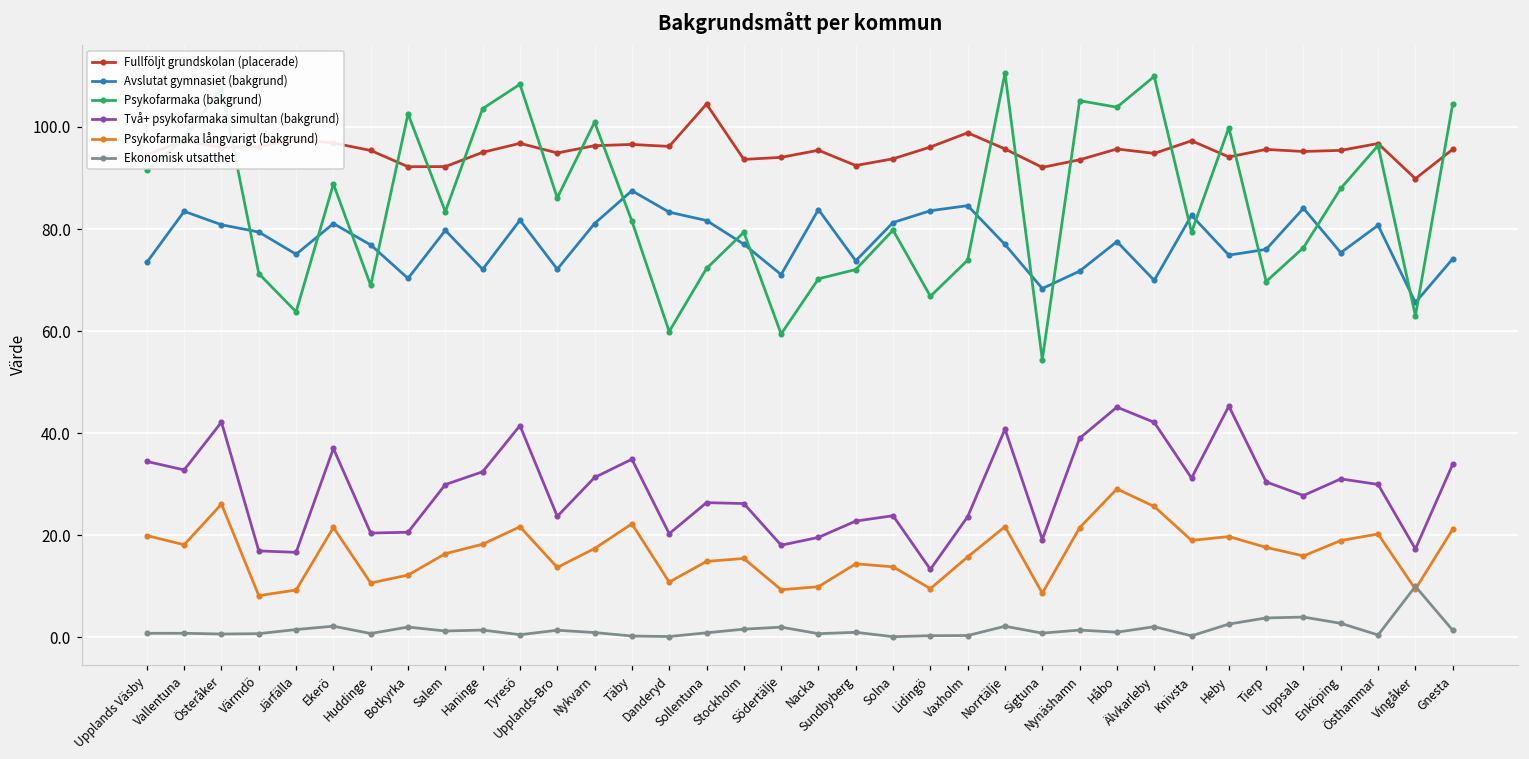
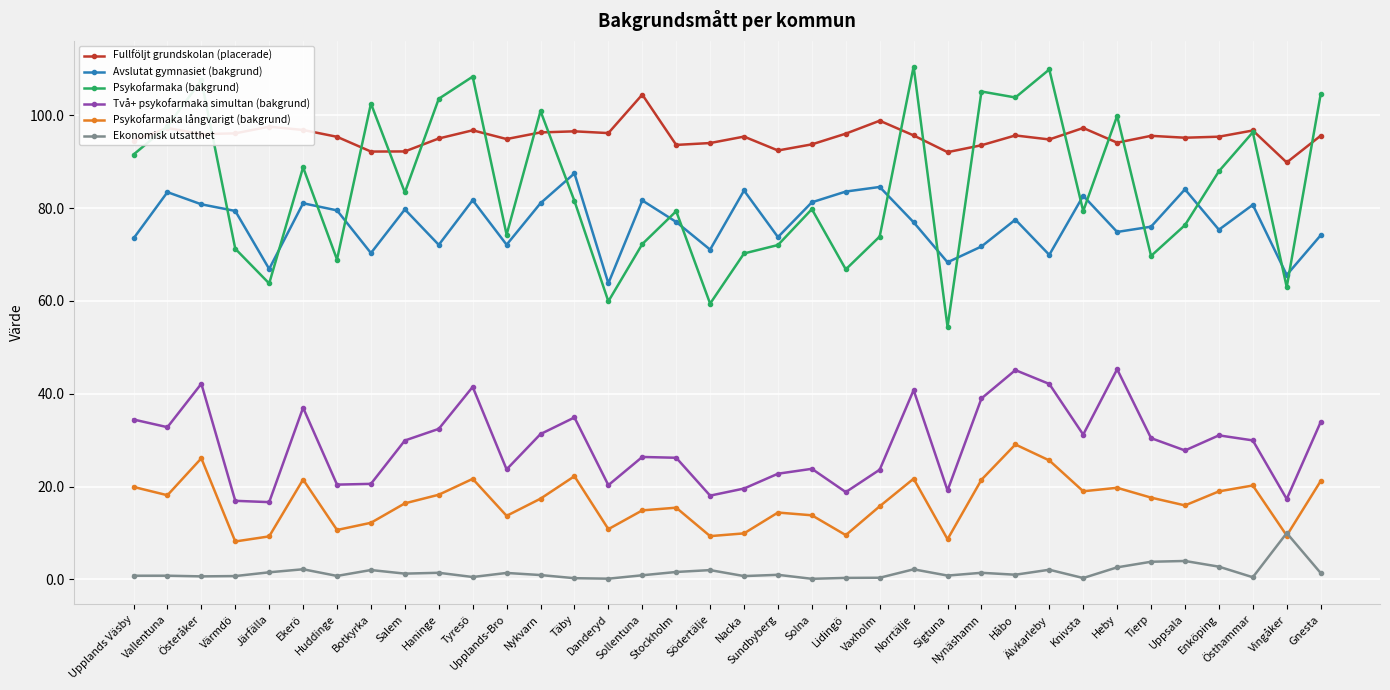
Avslutat gymnasiet (bakgrund), Järfälla: 75 -> 67
Avslutat gymnasiet (bakgrund), Huddinge: 77 -> 80
Psykofarmaka (bakgrund), Upplands-Bro: 86 -> 74
Avslutat gymnasiet (bakgrund), Danderyd: 83 -> 64
Två+ psykofarmaka simultan (bakgrund), Lidingö: 13 -> 19
